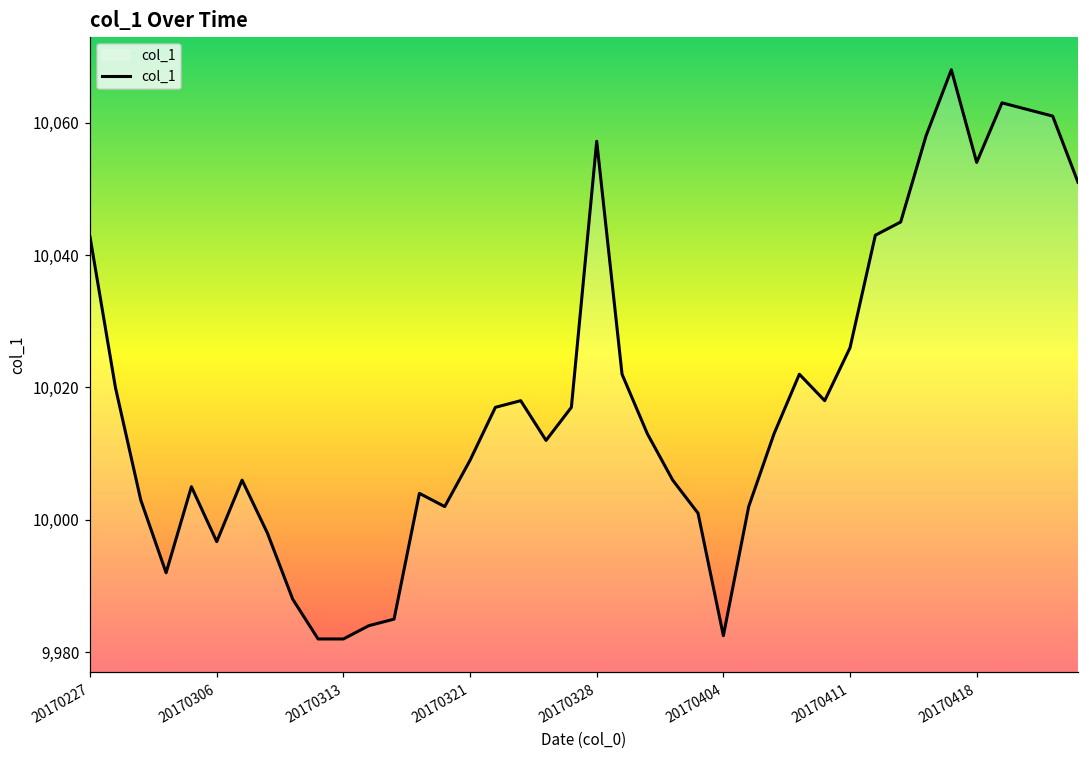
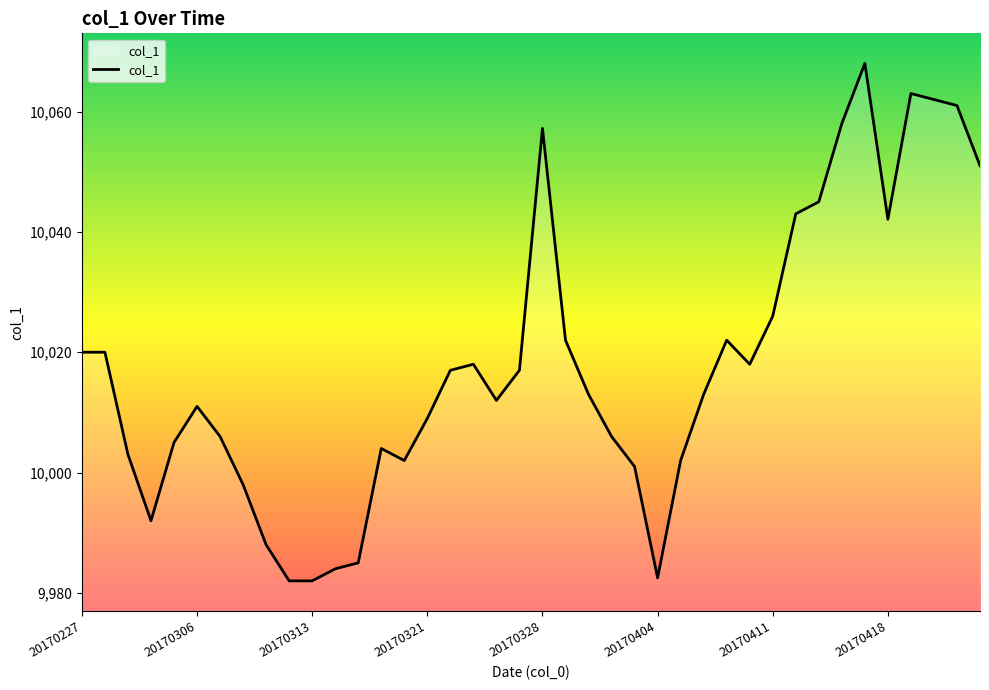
20170227: 10,043 -> 10,020
20170306: 9,997 -> 10,011
20170418: 10,054 -> 10,042
